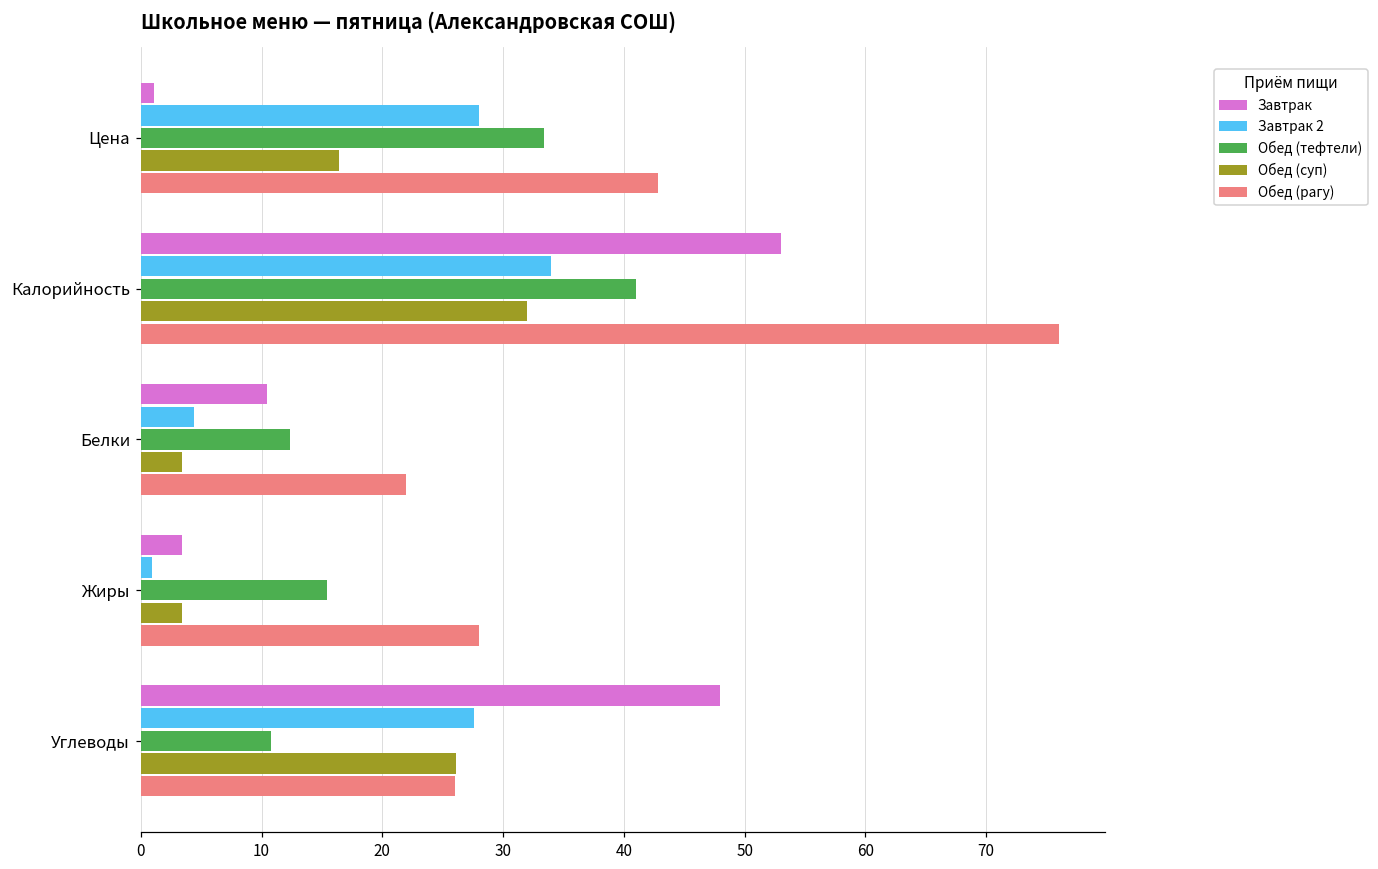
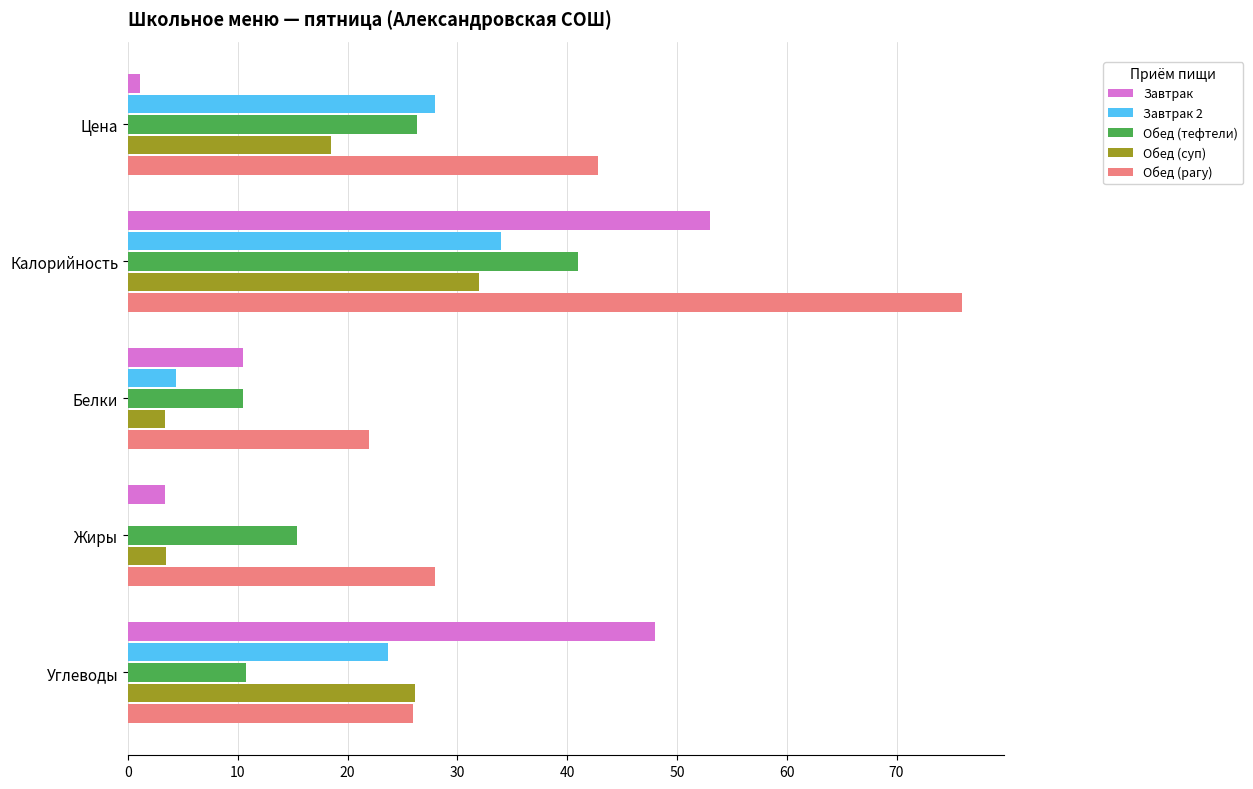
Обед (тефтели), Цена: 33.4 -> 26.4
Обед (суп), Цена: 16.4 -> 18.5
Обед (тефтели), Белки: 12.4 -> 10.4
Завтрак 2, Жиры: 0.9 -> 0.0
Завтрак 2, Углеводы: 27.6 -> 23.7
